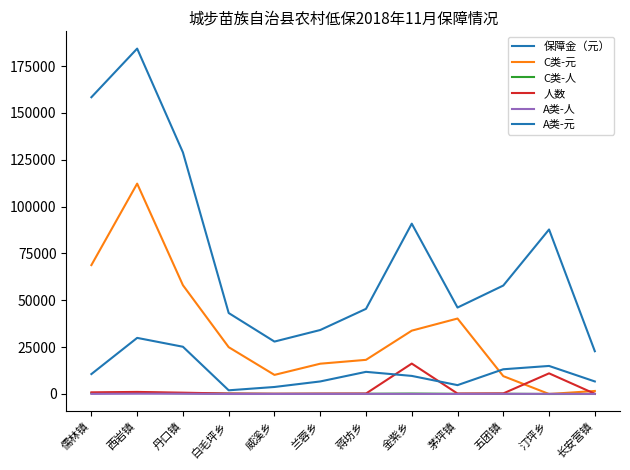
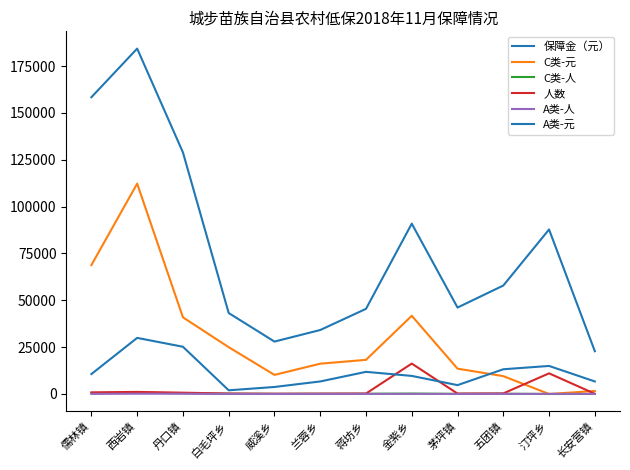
C类-元, 丹口镇: 58000 -> 41000
C类-元, 金紫乡: 34000 -> 42000
C类-元, 茅坪镇: 40000 -> 14000
